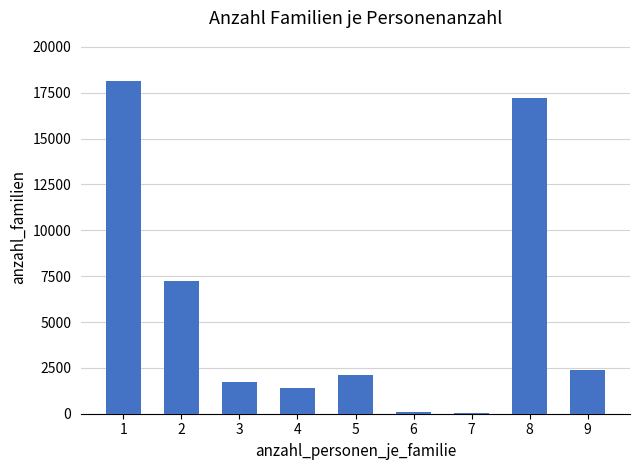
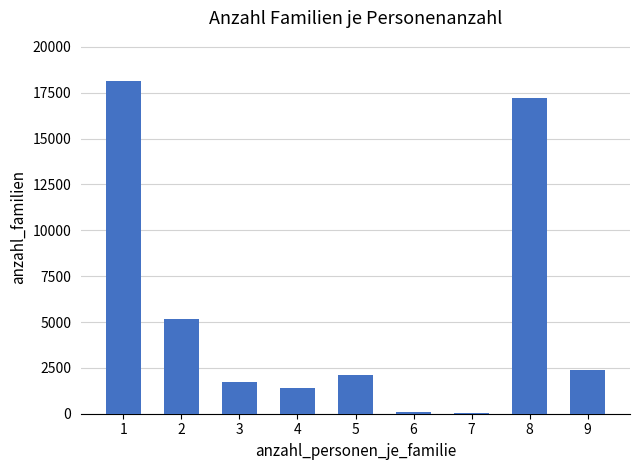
2: 7200 -> 5200
